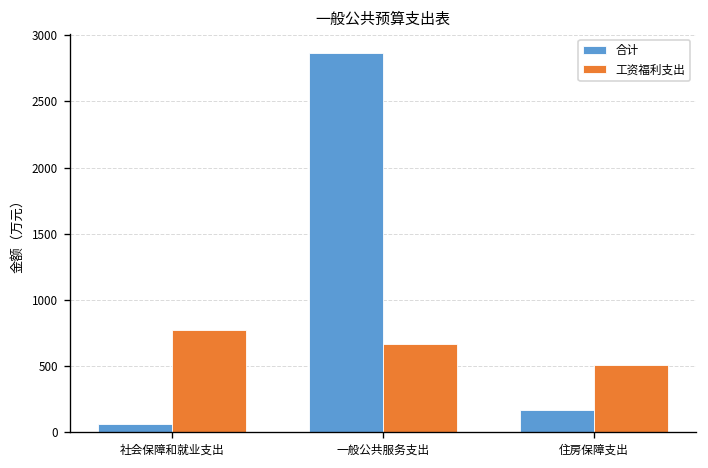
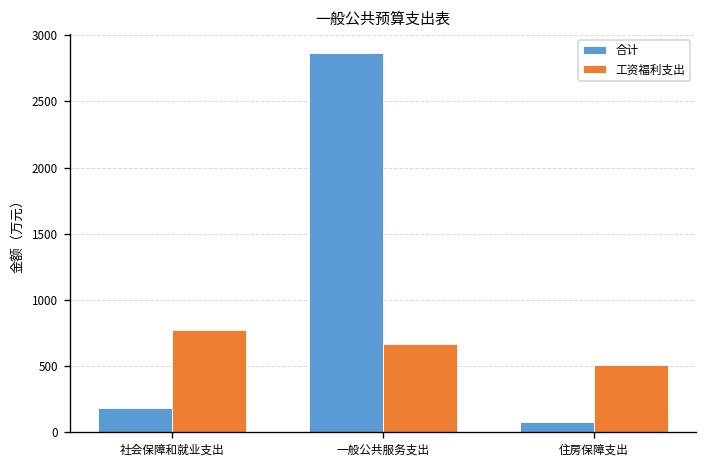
合计, 社会保障和就业支出: 60 -> 190
合计, 住房保障支出: 170 -> 80
